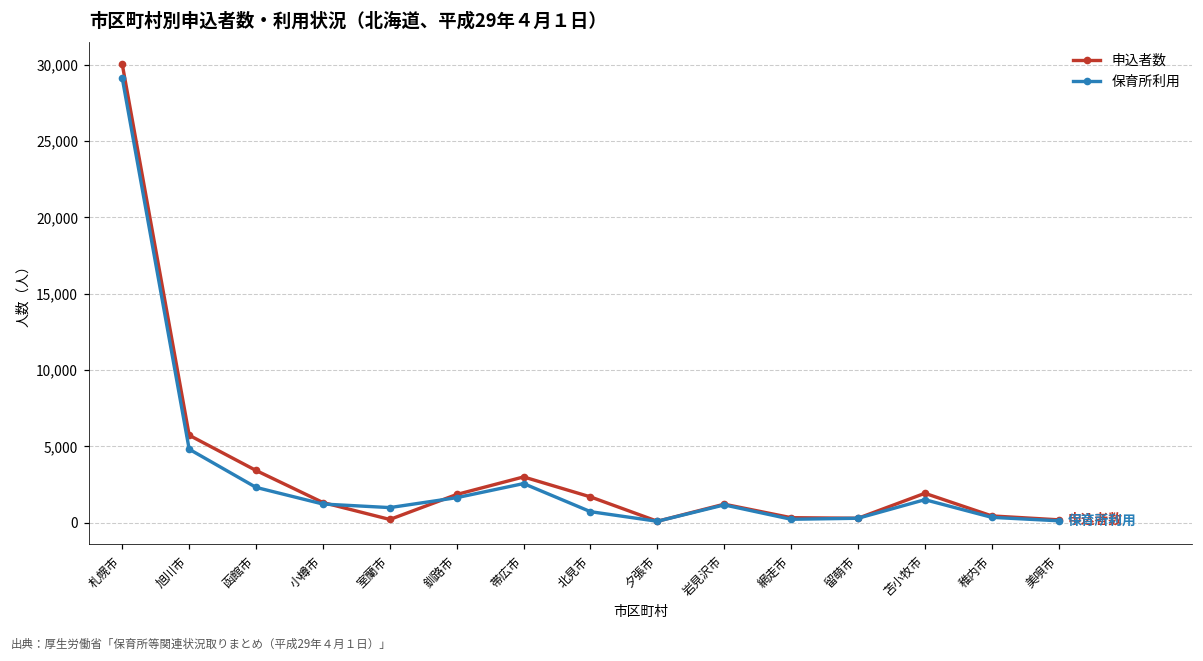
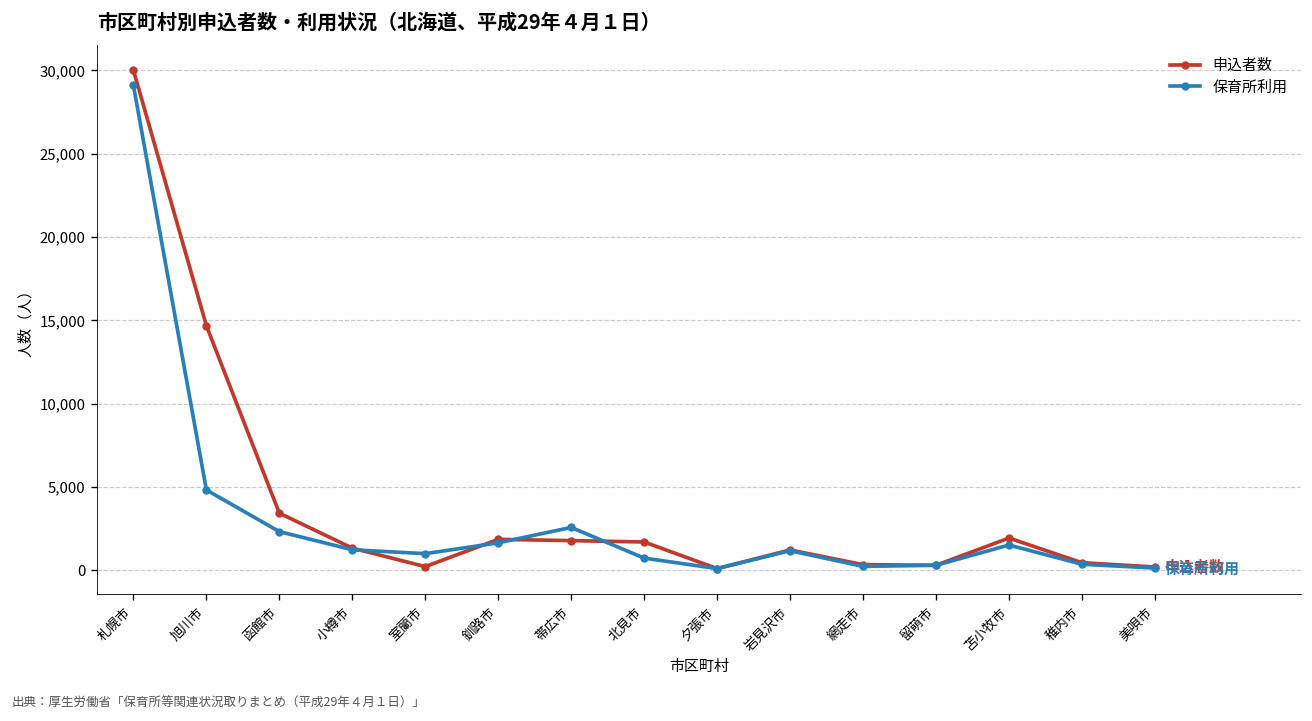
申込者数, 旭川市: 5,700 -> 14,700
申込者数, 帯広市: 3,000 -> 1,800
